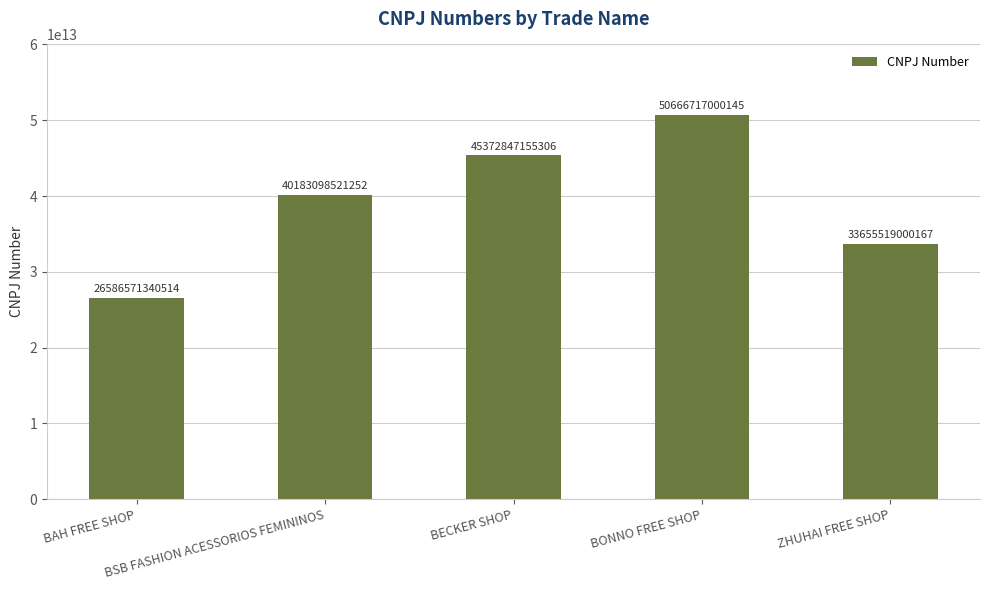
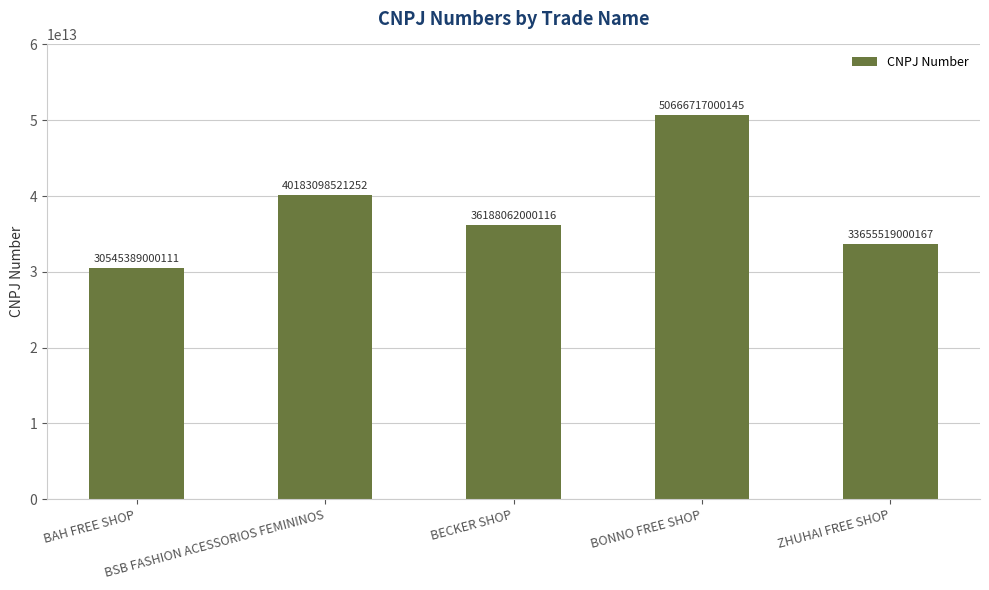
BAH FREE SHOP: 26586571340514 -> 30545389000111
BECKER SHOP: 45372847155306 -> 36188062000116
